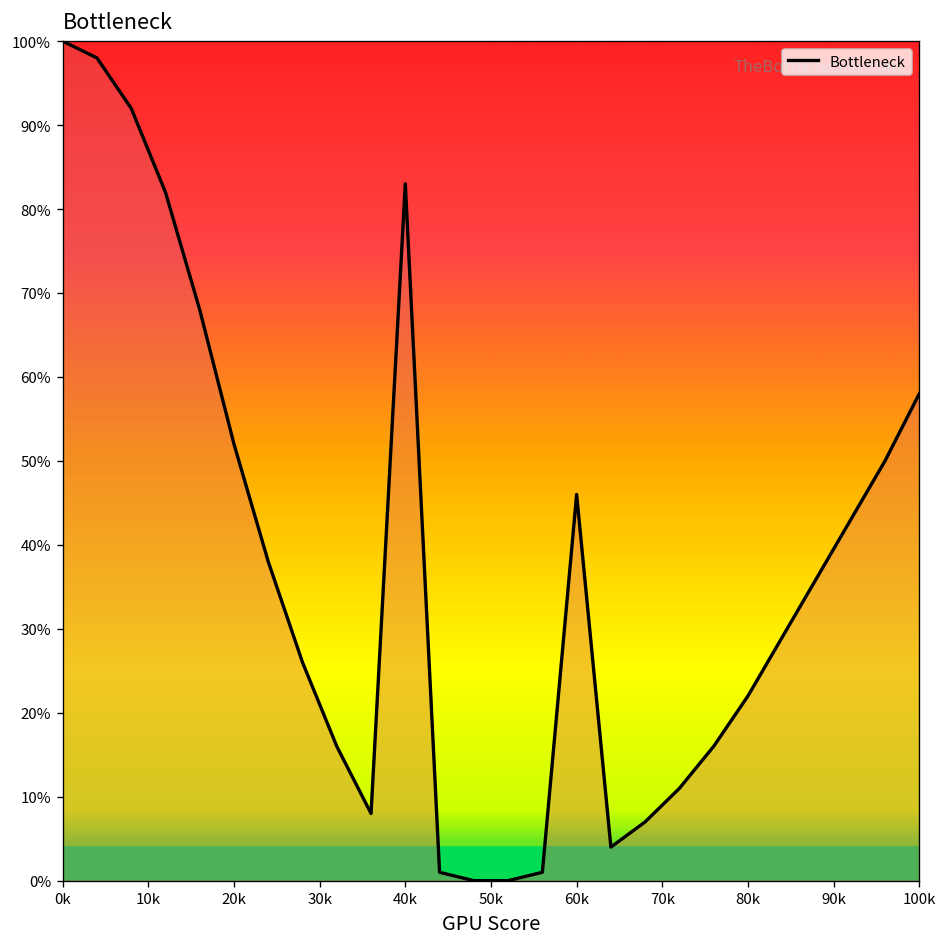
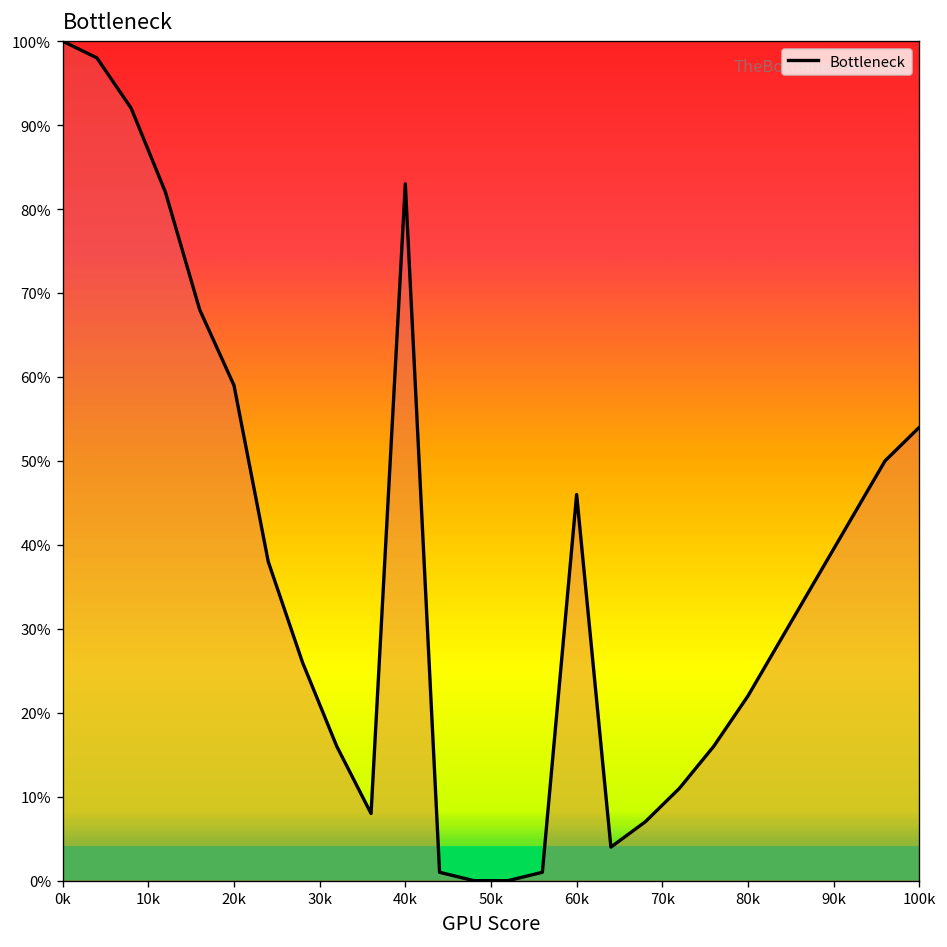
20k: 52% -> 59%
100k: 58% -> 54%
